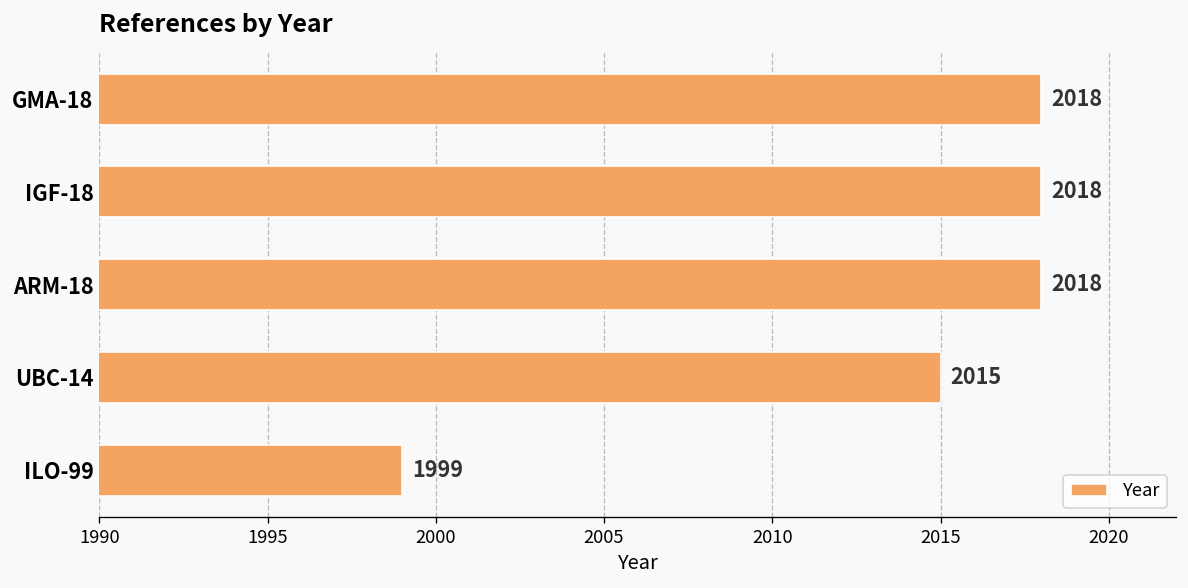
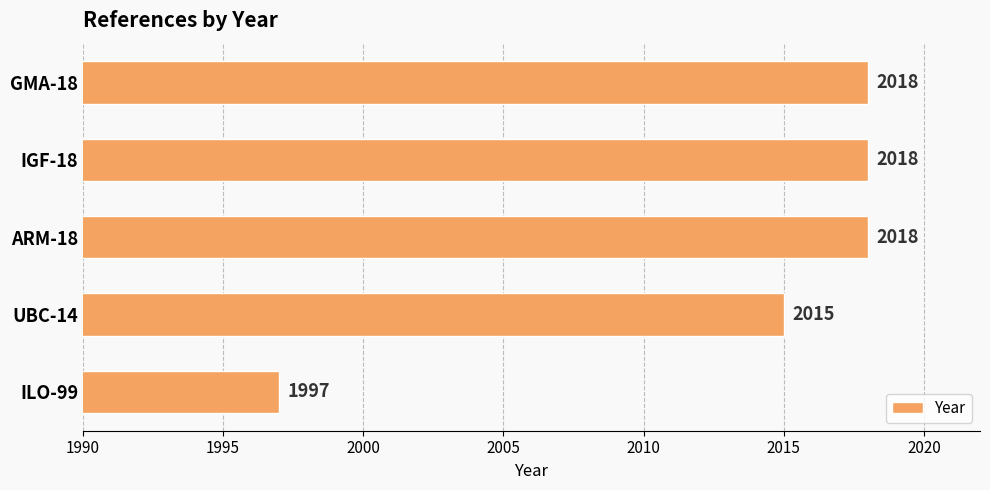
ILO-99: 1999 -> 1997
